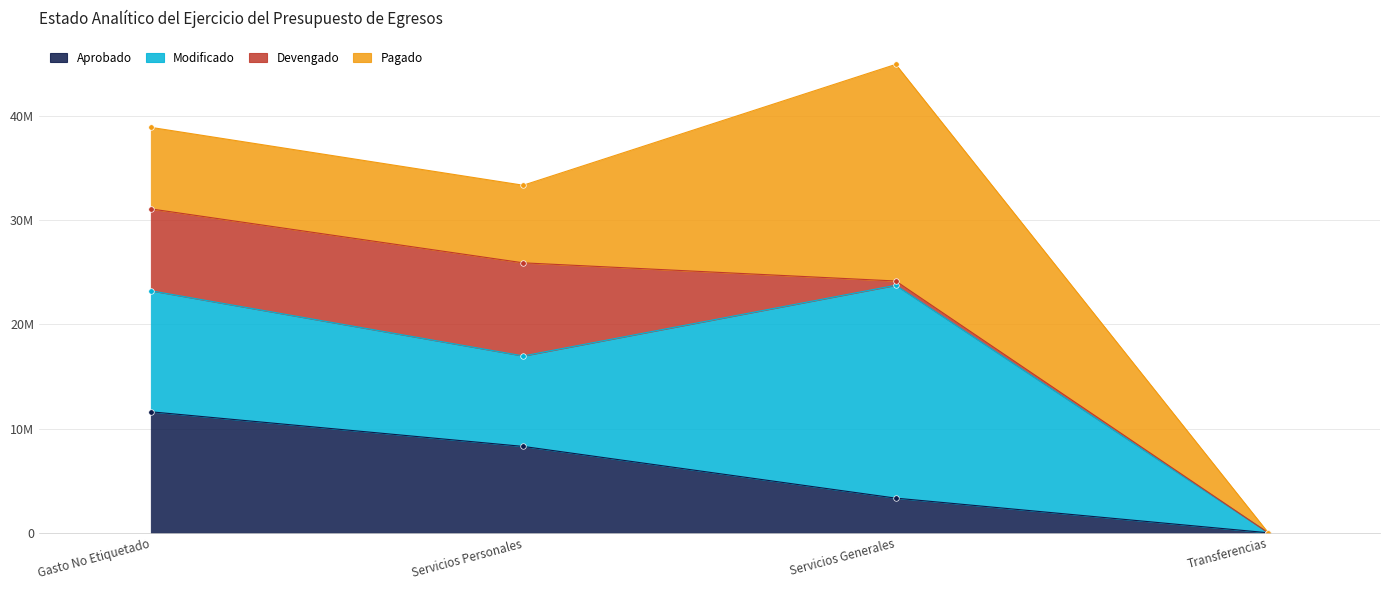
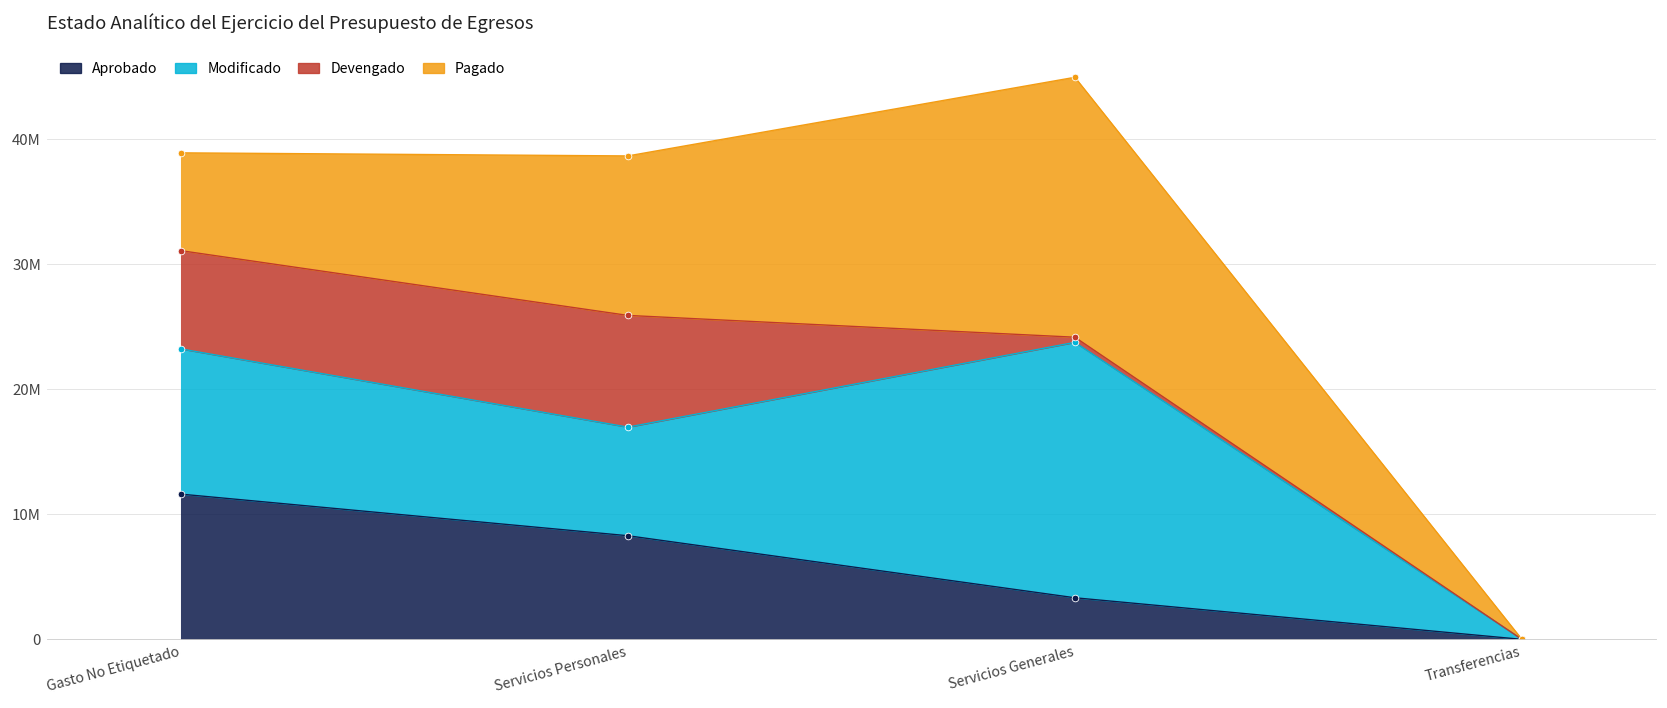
Pagado, Servicios Personales: 7400000 -> 12800000
